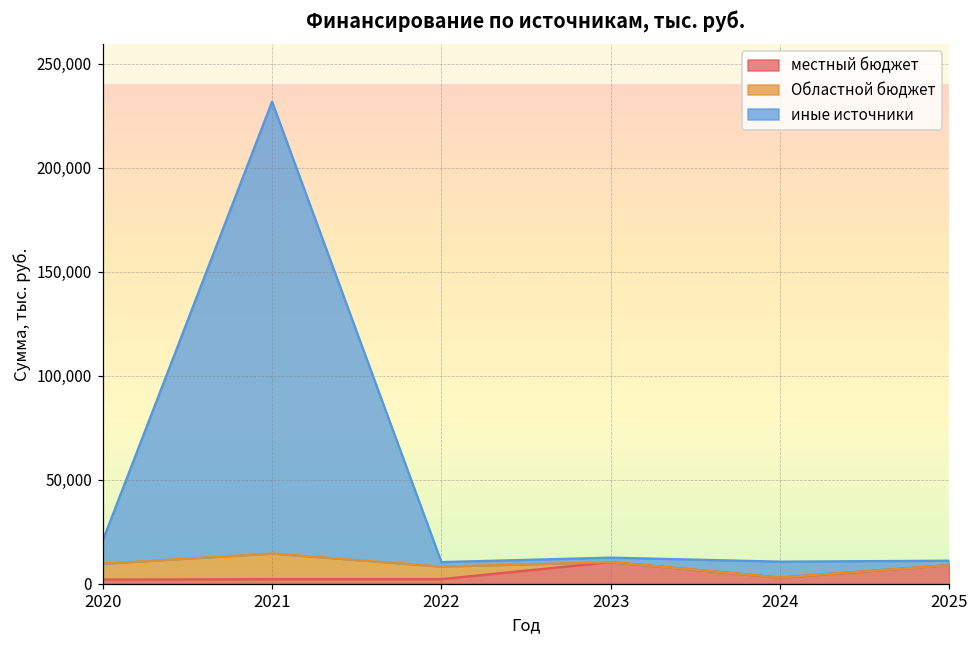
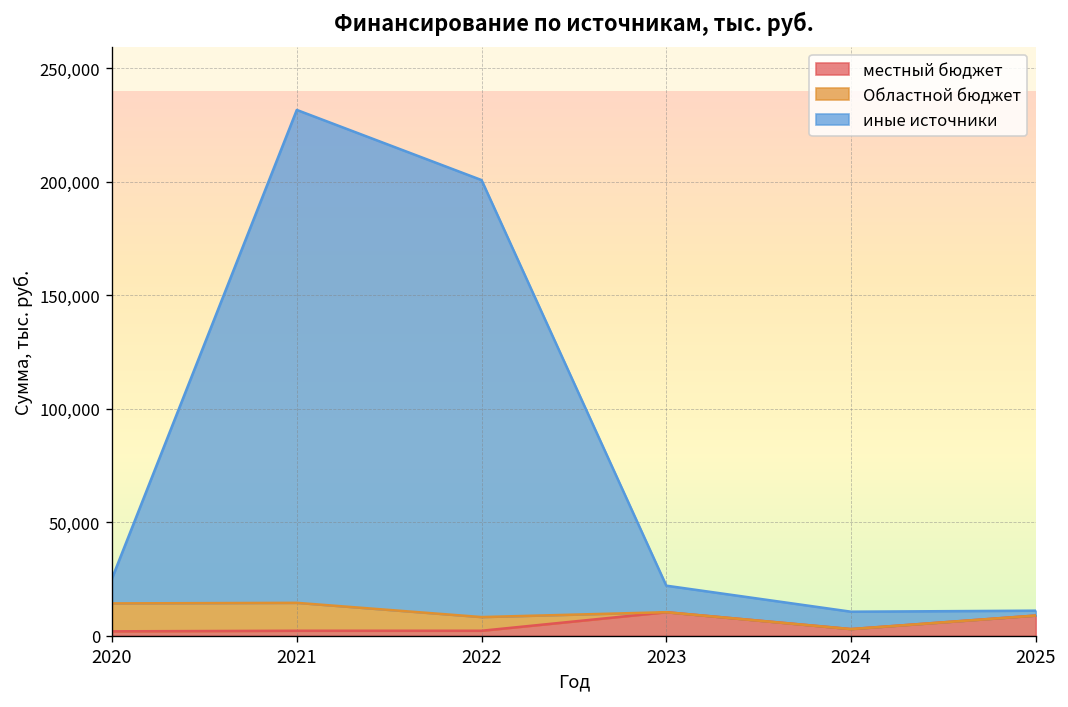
Областной бюджет, 2020: 8,000 -> 12,000
иные источники, 2022: 2,000 -> 193,000
иные источники, 2023: 2,000 -> 12,000
